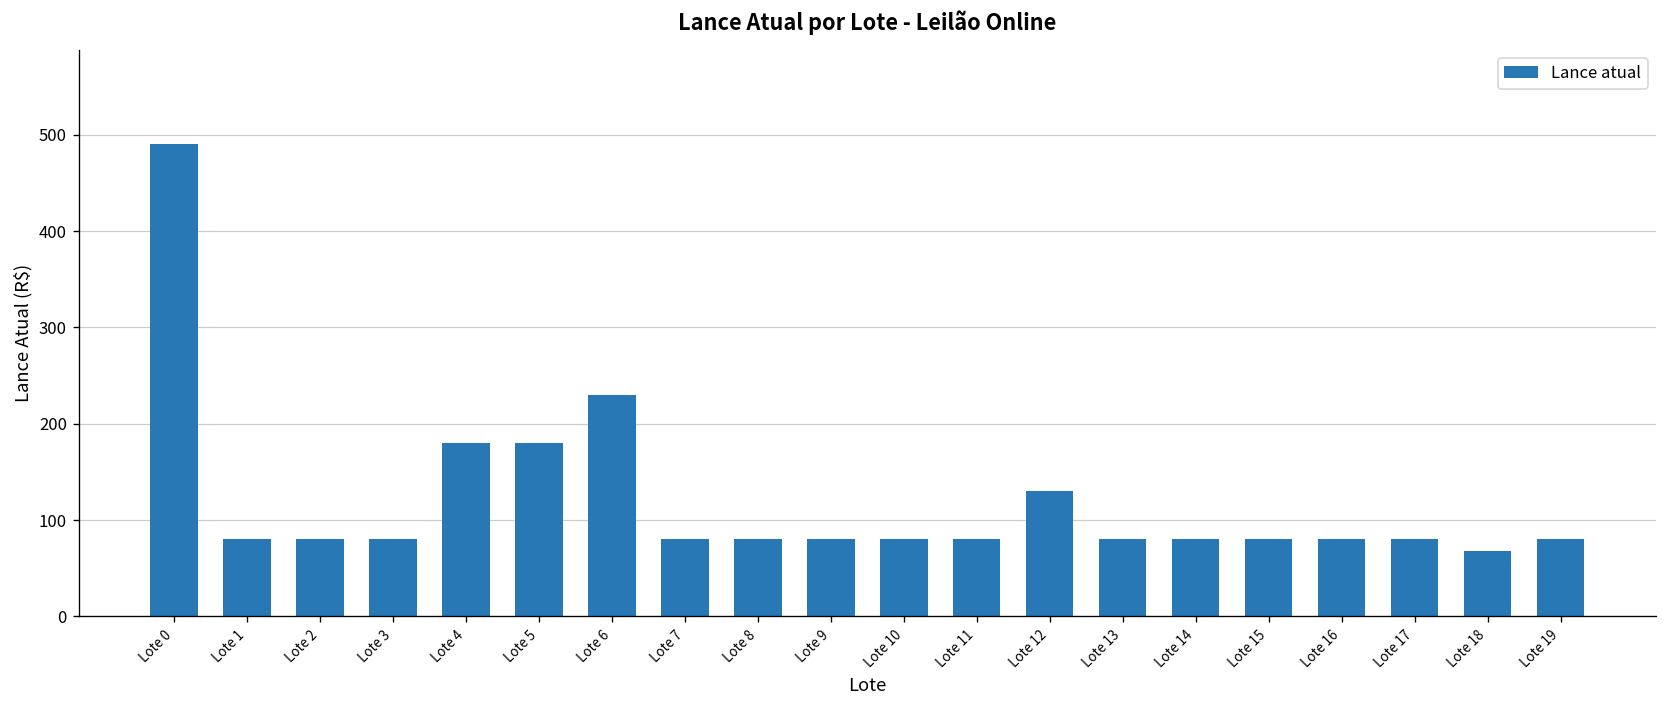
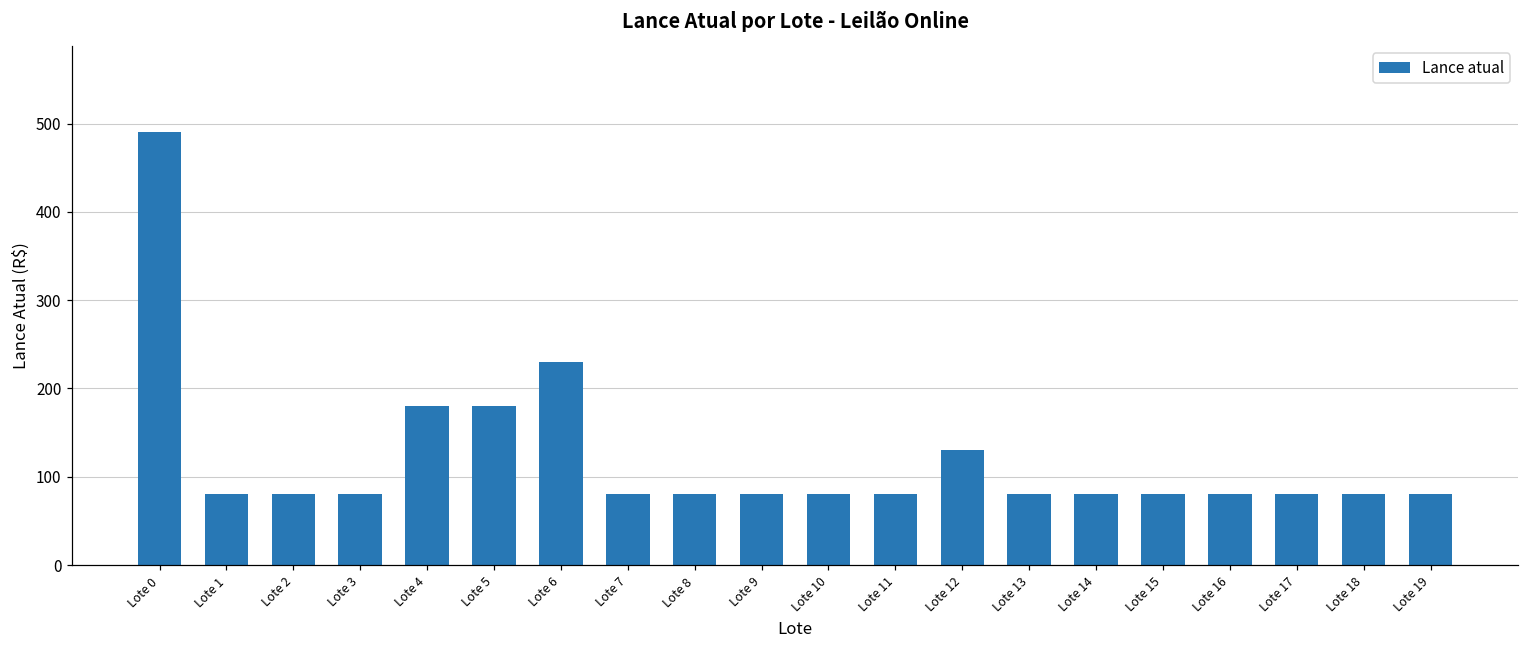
Lote 18: 70 -> 80
